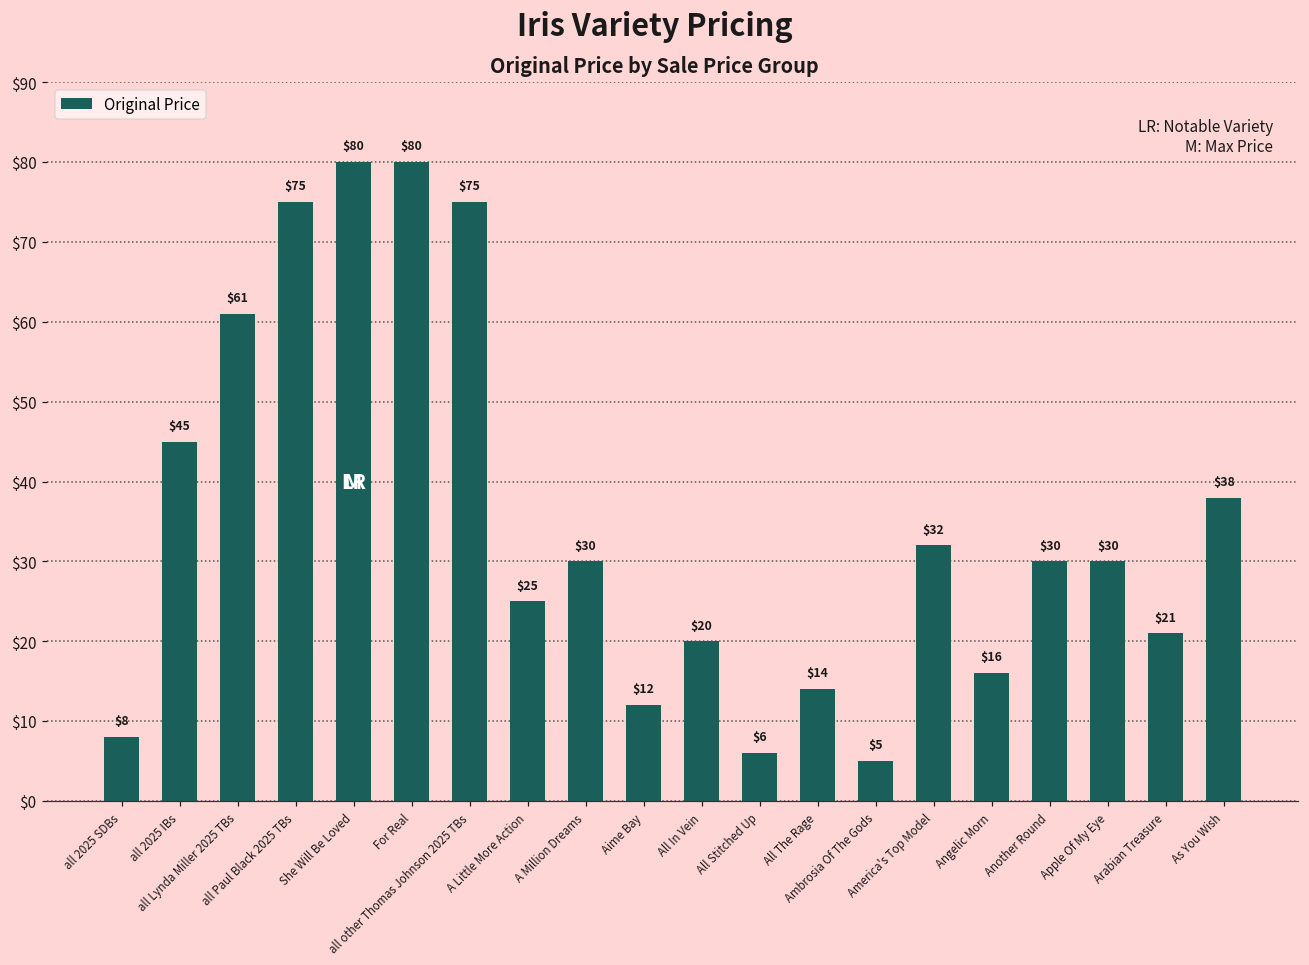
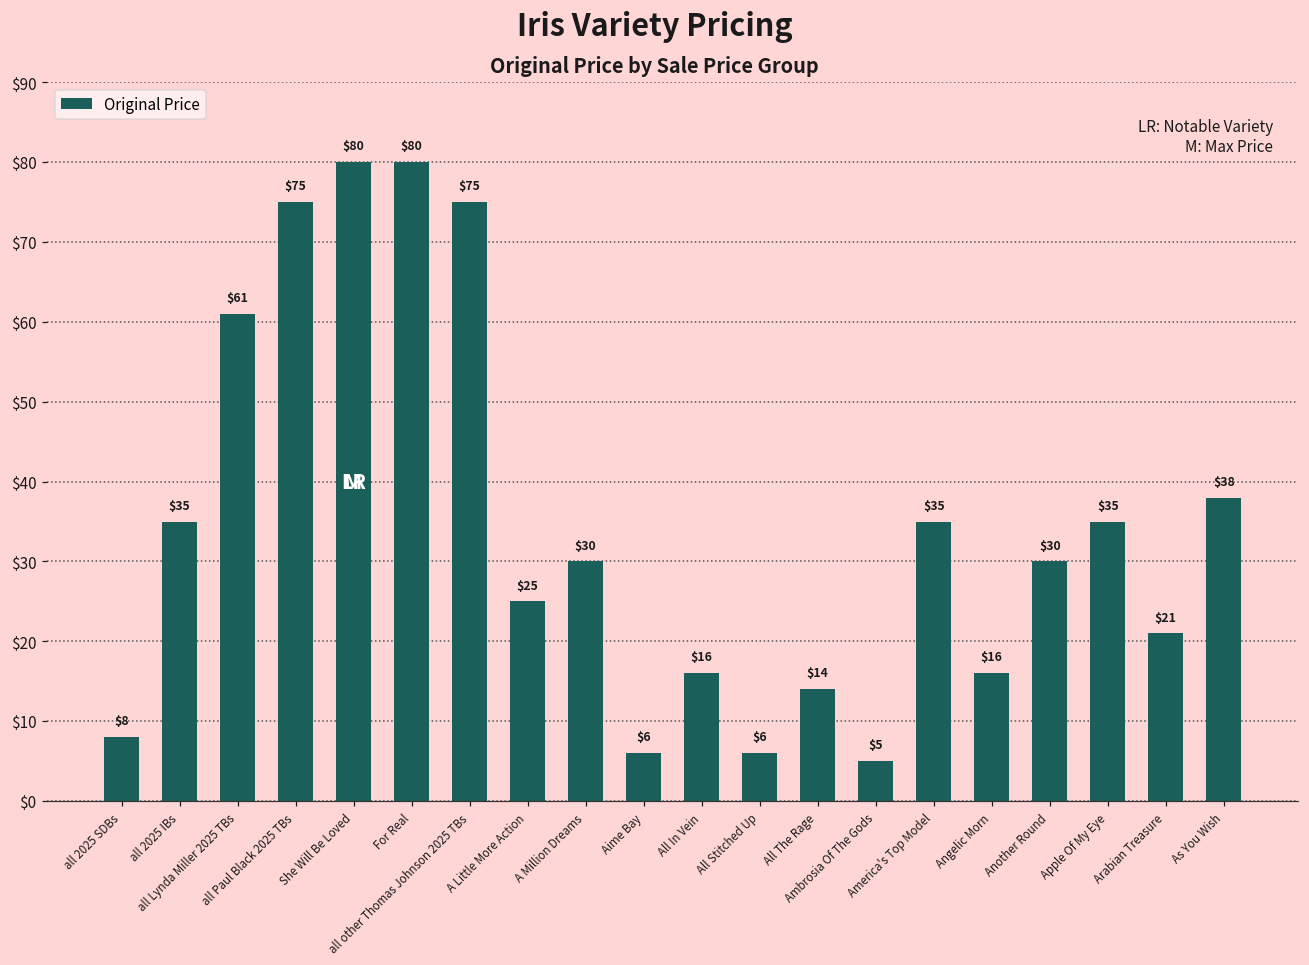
all 2025 IBs: $45 -> $35
Aime Bay: $12 -> $6
All In Vein: $20 -> $16
America's Top Model: $32 -> $35
Apple Of My Eye: $30 -> $35
